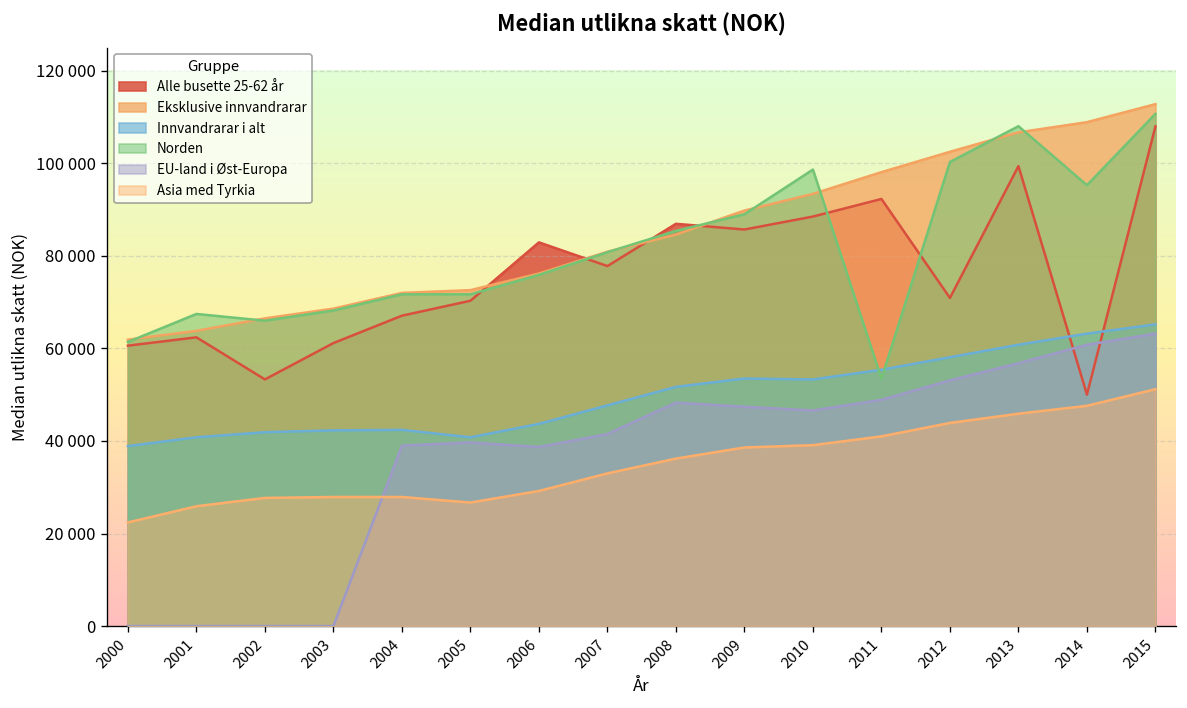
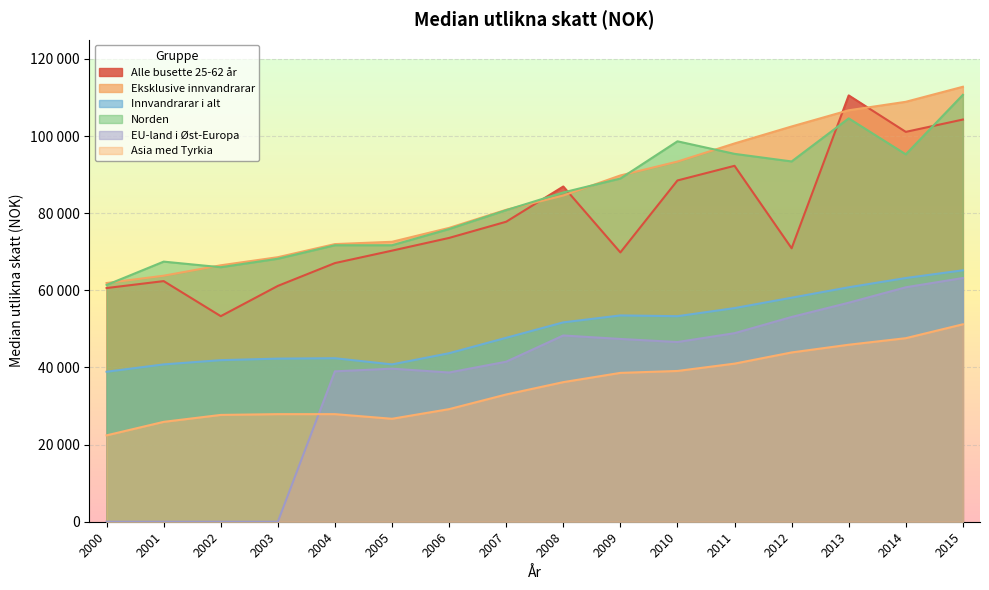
Alle busette 25-62 år, 2006: 83000 -> 74000
Alle busette 25-62 år, 2009: 86000 -> 70000
Norden, 2011: 53000 -> 95000
Norden, 2012: 100000 -> 93000
Alle busette 25-62 år, 2013: 99000 -> 111000
Norden, 2013: 108000 -> 105000
Alle busette 25-62 år, 2014: 50000 -> 101000
Alle busette 25-62 år, 2015: 108000 -> 104000
